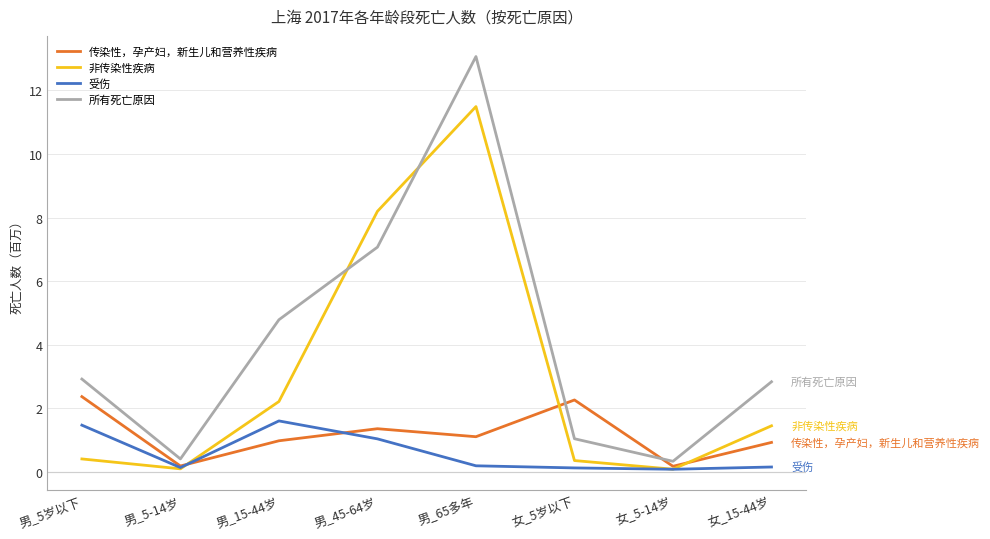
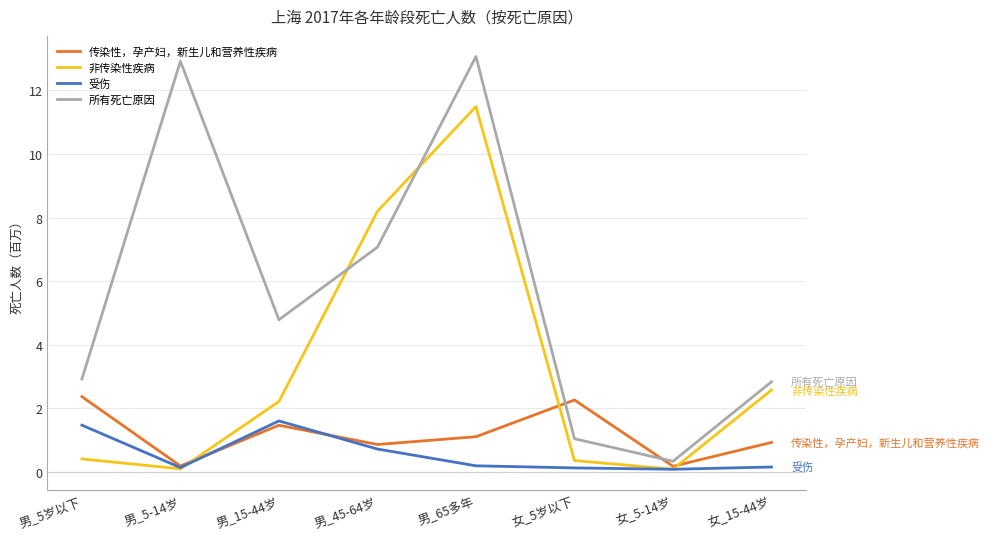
所有死亡原因, 男_5-14岁: 0.4 -> 12.9
传染性，孕产妇，新生儿和营养性疾病, 男_15-44岁: 1.0 -> 1.5
传染性，孕产妇，新生儿和营养性疾病, 男_45-64岁: 1.4 -> 0.9
受伤, 男_45-64岁: 1.0 -> 0.7
非传染性疾病, 女_15-44岁: 1.4 -> 2.6
